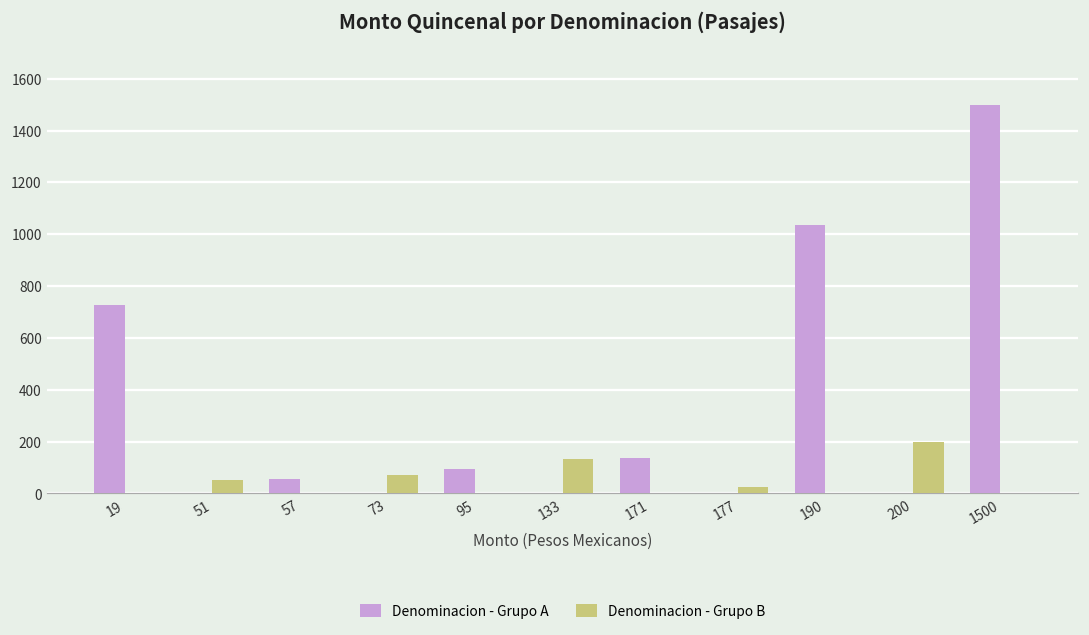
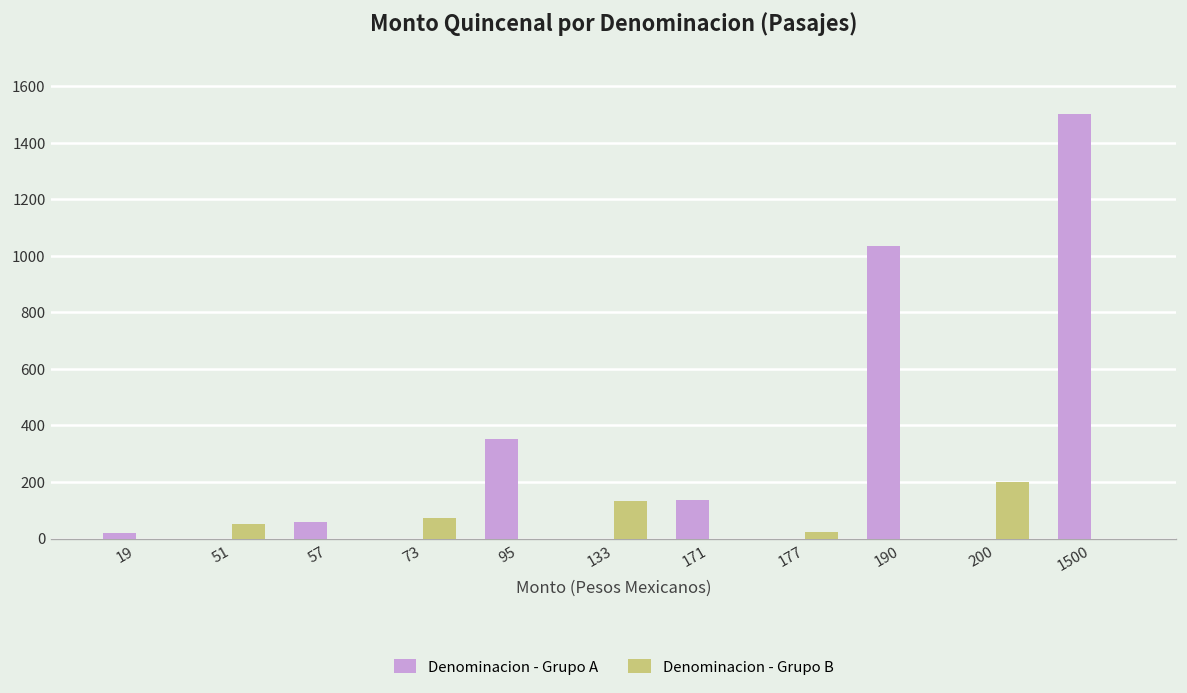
Denominacion - Grupo A, 19: 730 -> 20
Denominacion - Grupo A, 95: 100 -> 350
